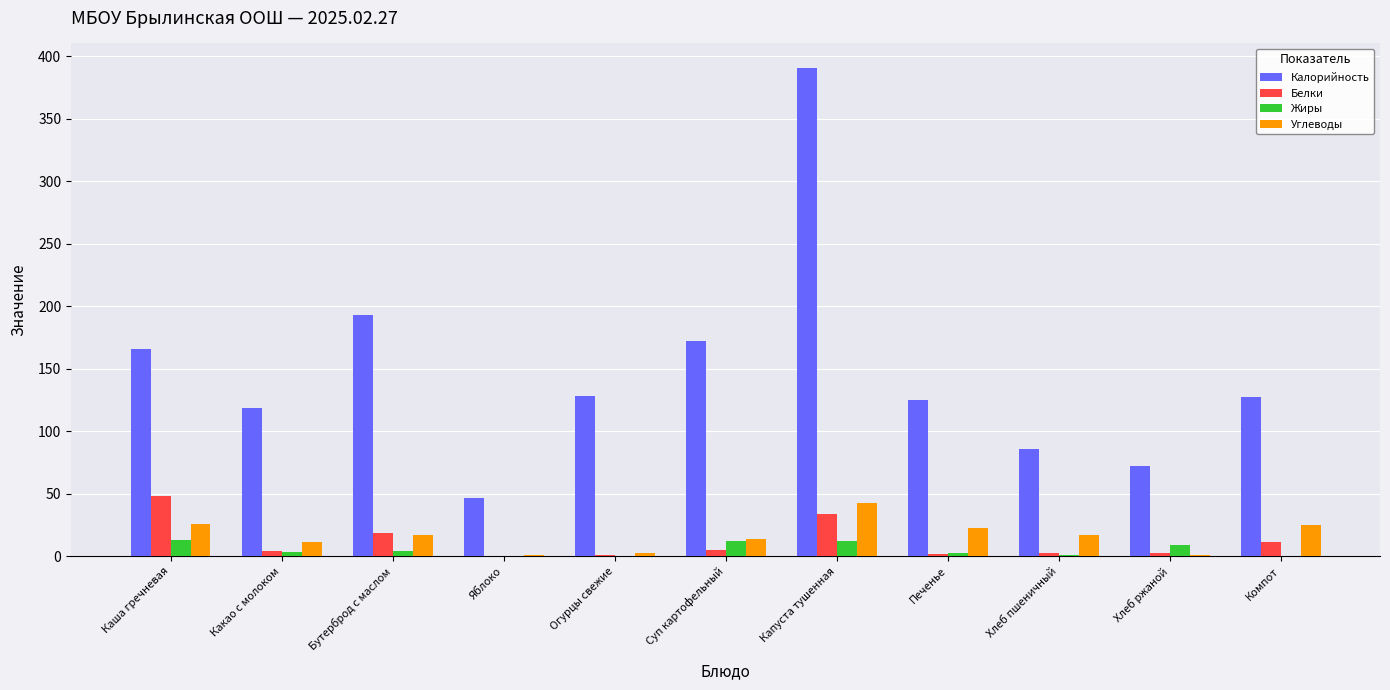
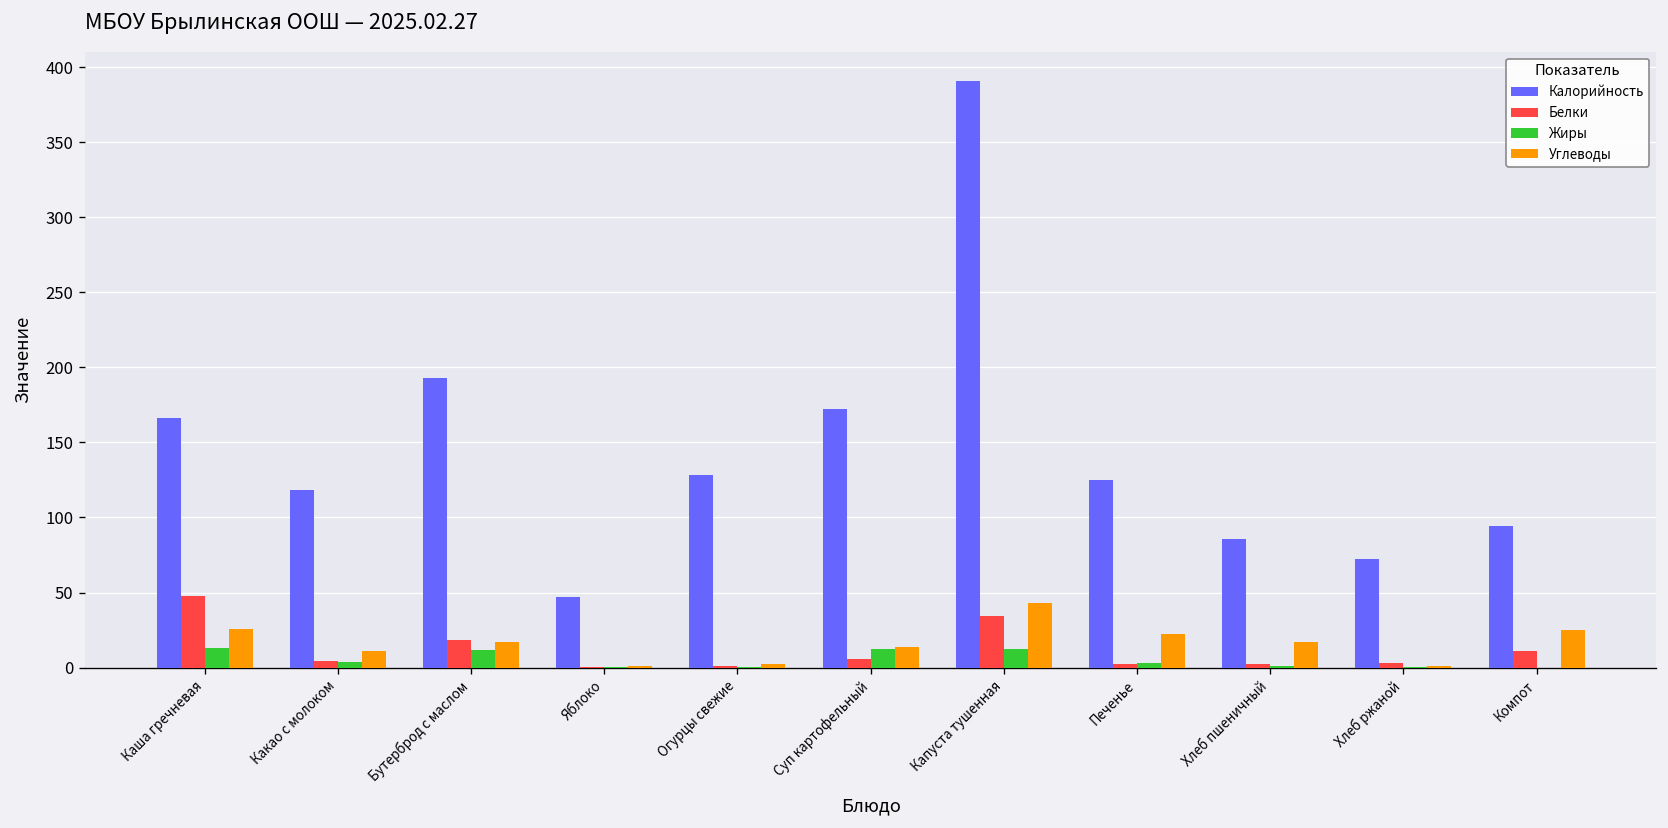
Жиры, Бутерброд с маслом: 5 -> 12
Жиры, Хлеб ржаной: 9 -> 0
Калорийность, Компот: 128 -> 94
